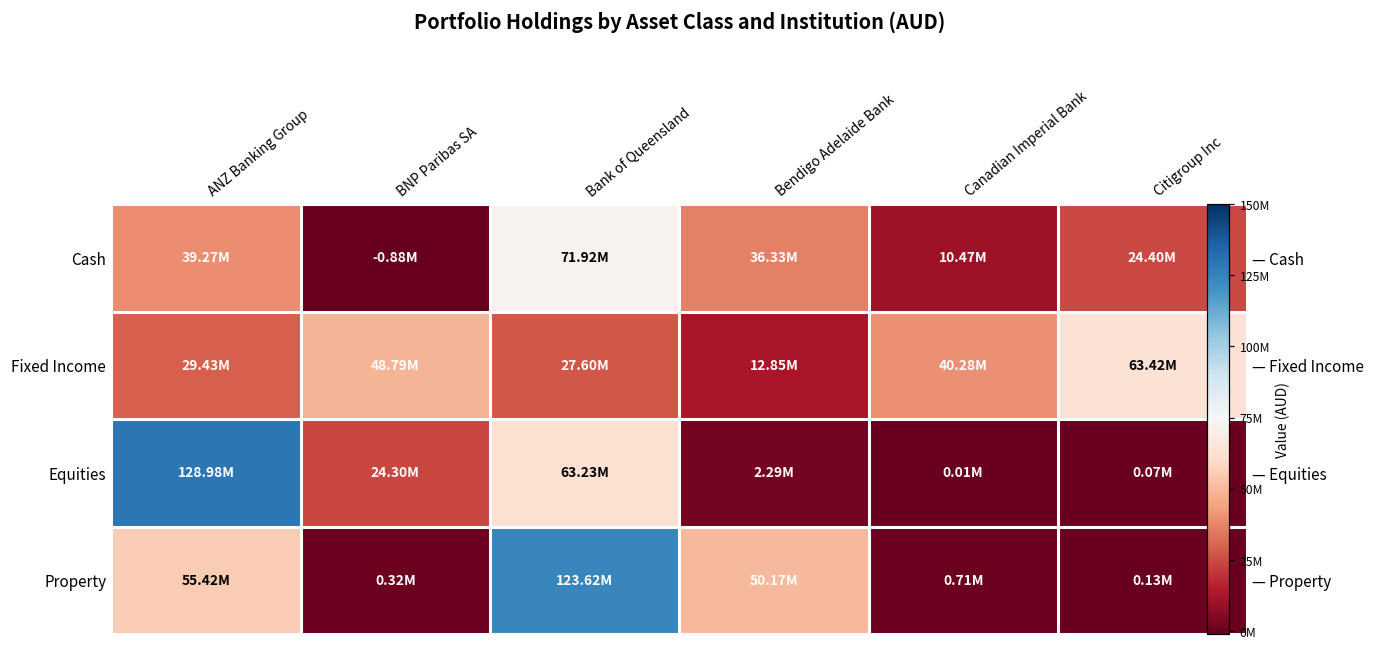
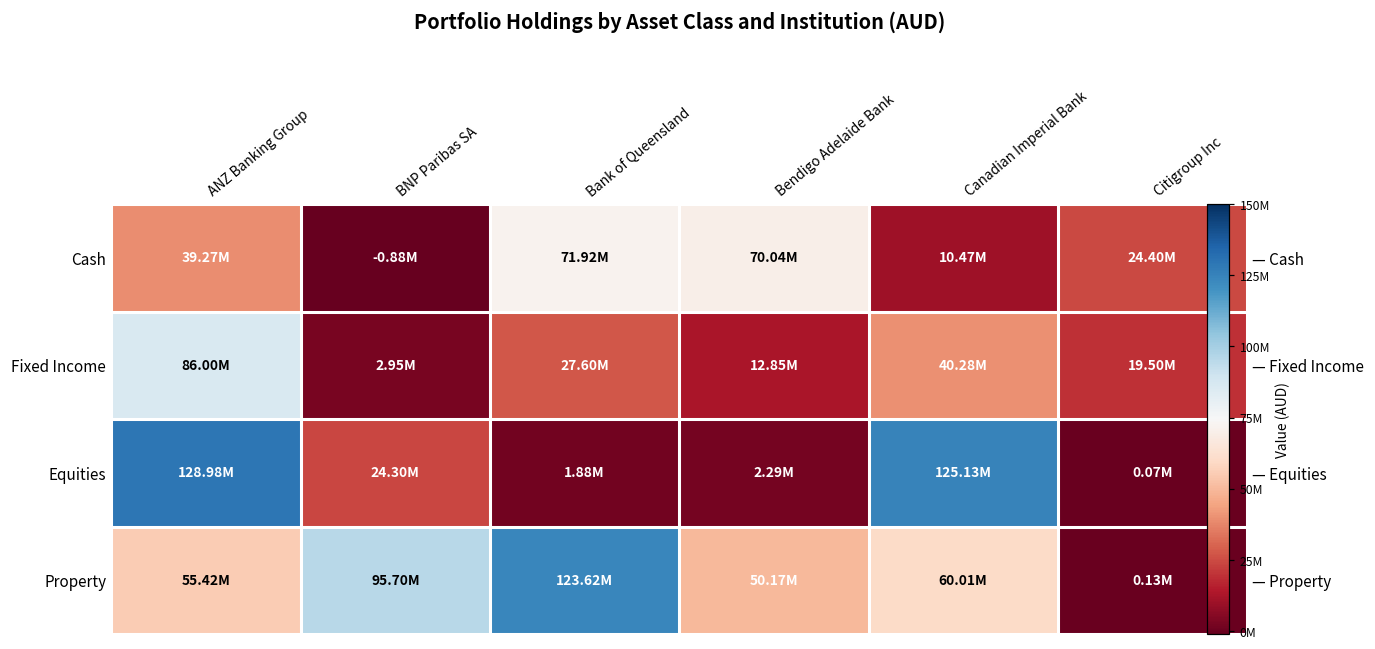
Cash, Bendigo Adelaide Bank: 36.33M -> 70.04M
Fixed Income, ANZ Banking Group: 29.43M -> 86.00M
Fixed Income, BNP Paribas SA: 48.79M -> 2.95M
Fixed Income, Citigroup Inc: 63.42M -> 19.50M
Equities, Bank of Queensland: 63.23M -> 1.88M
Equities, Canadian Imperial Bank: 0.01M -> 125.13M
Property, BNP Paribas SA: 0.32M -> 95.70M
Property, Canadian Imperial Bank: 0.71M -> 60.01M
